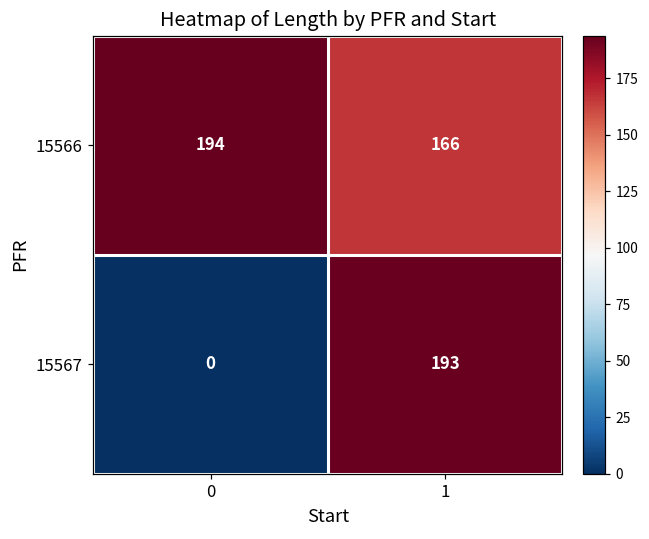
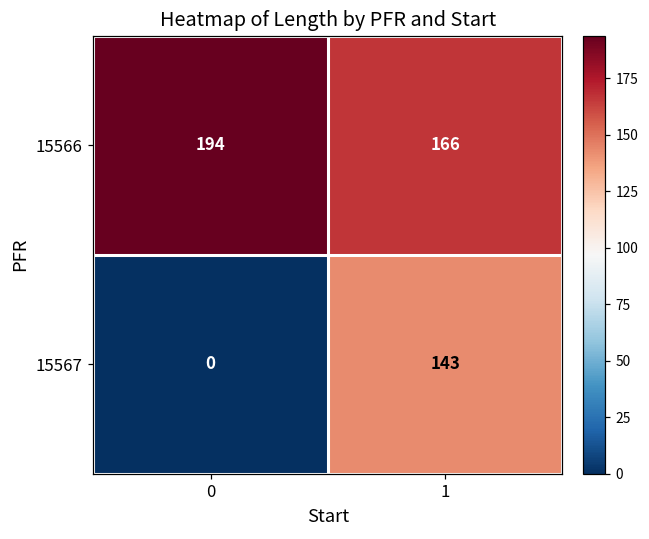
15567, 1: 193 -> 143
